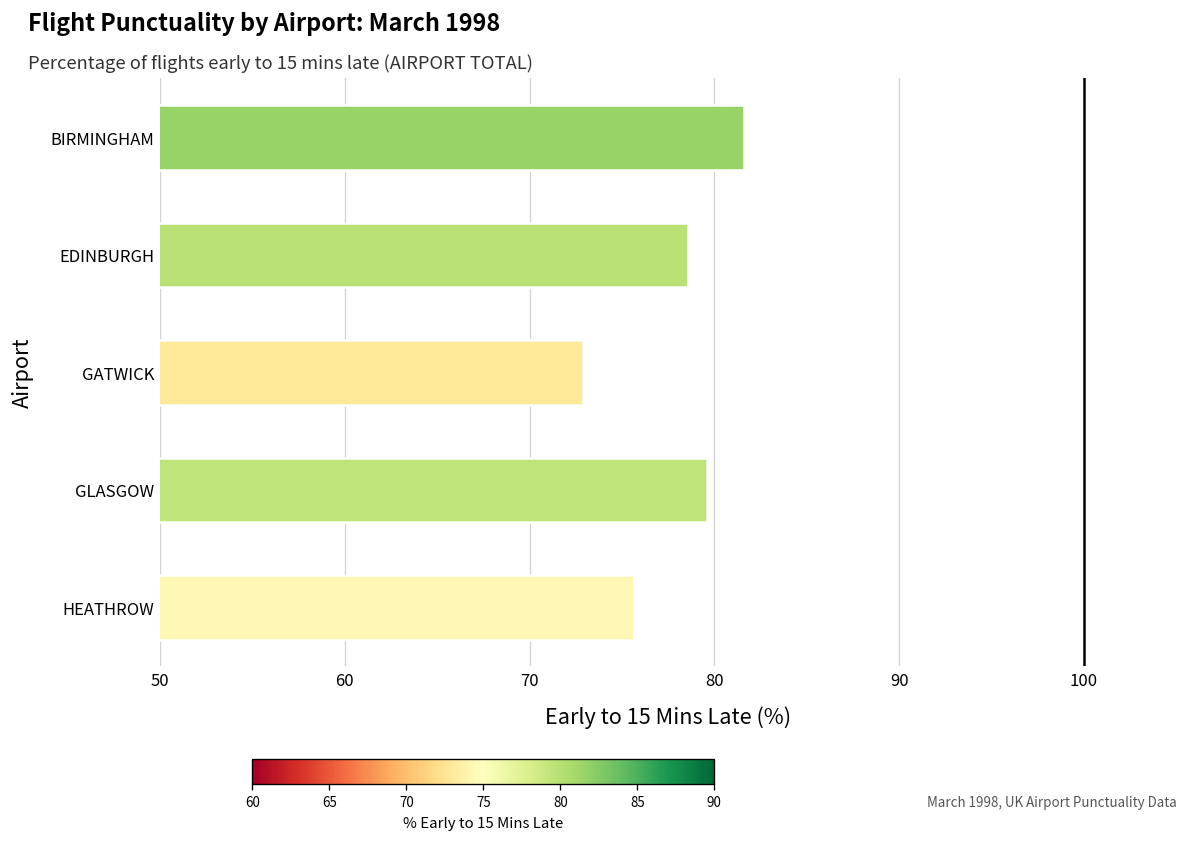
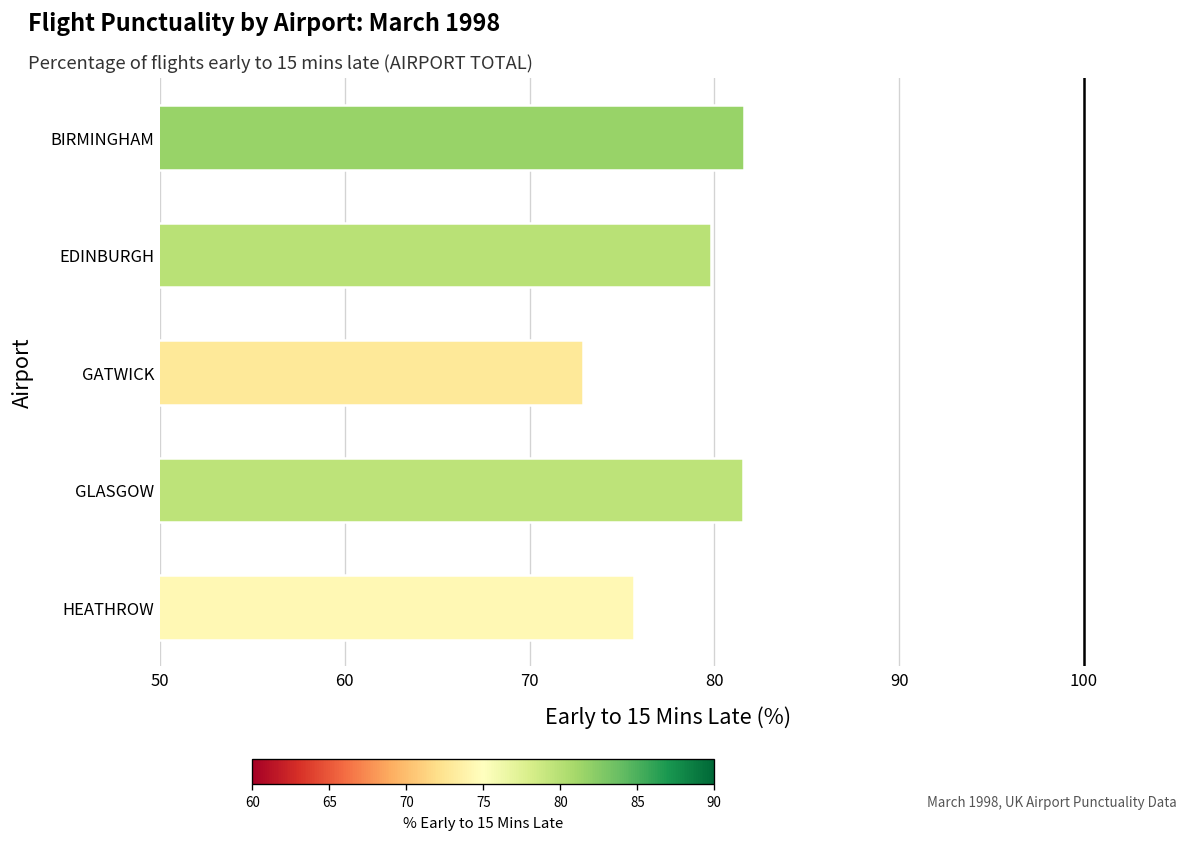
EDINBURGH: 78.6 -> 79.8
GLASGOW: 79.6 -> 81.5
